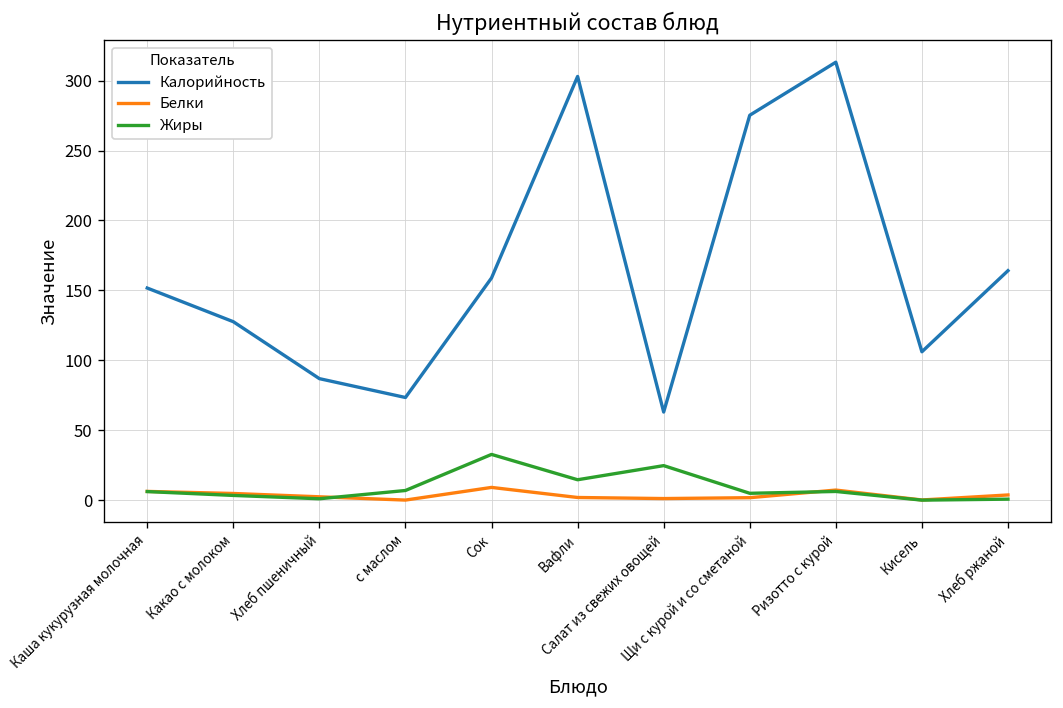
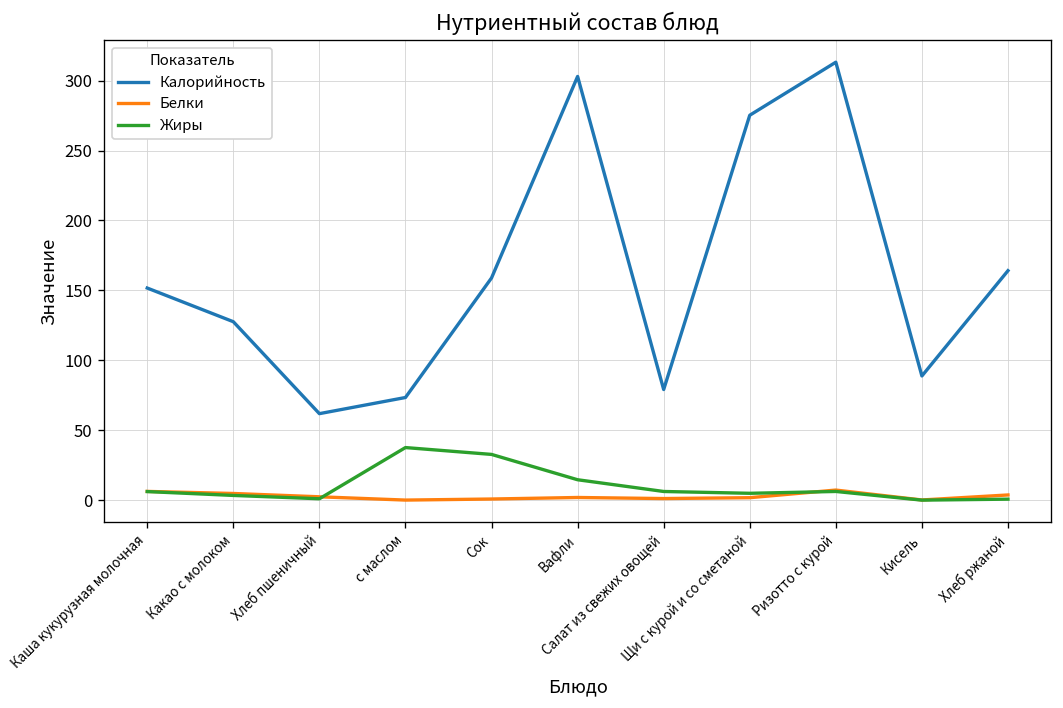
Калорийность, Хлеб пшеничный: 87 -> 62
Жиры, с маслом: 7 -> 38
Белки, Сок: 9 -> 1
Калорийность, Салат из свежих овощей: 63 -> 79
Жиры, Салат из свежих овощей: 25 -> 6
Калорийность, Кисель: 106 -> 89
